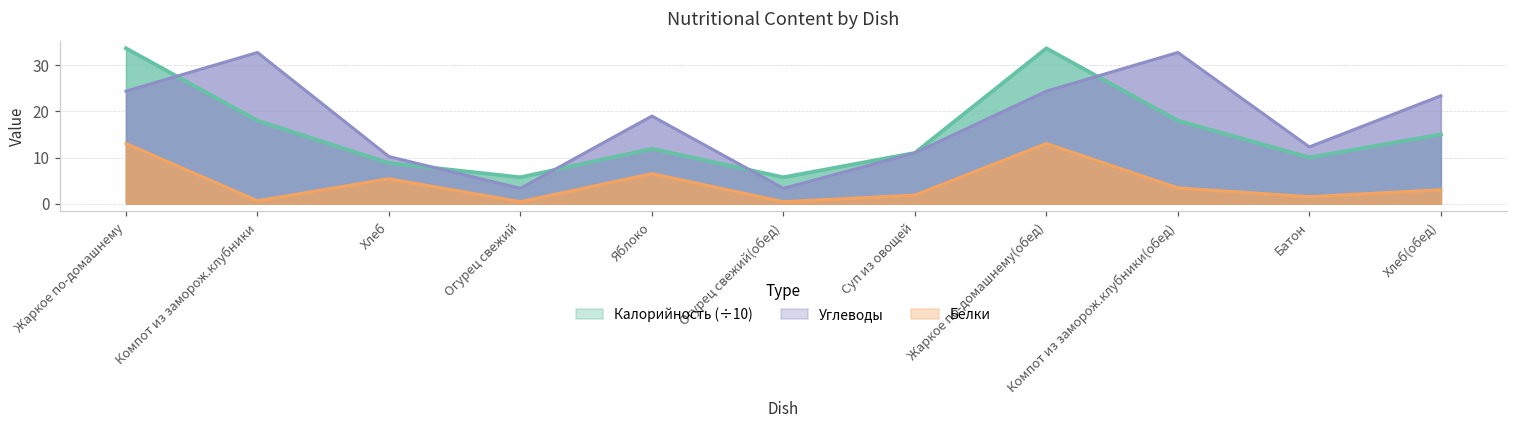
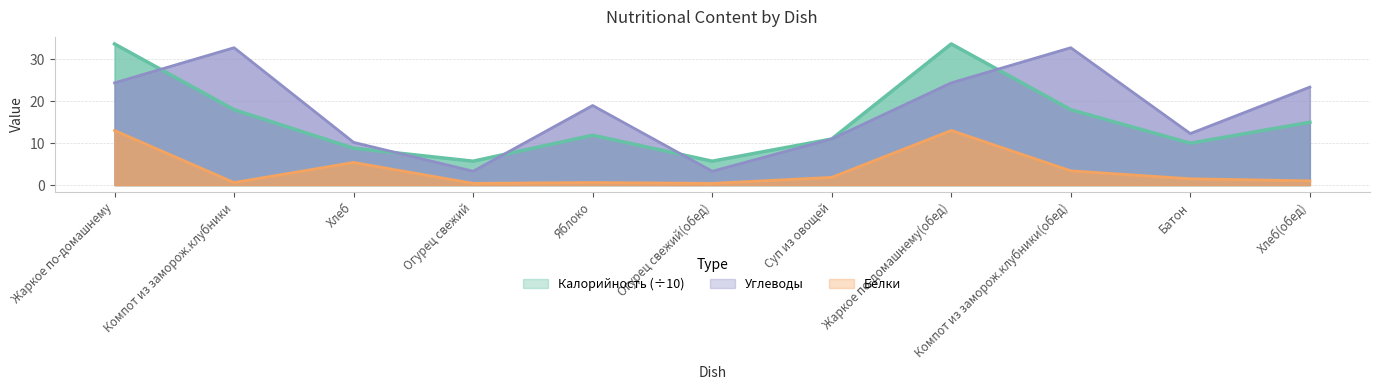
Белки, Яблоко: 7 -> 1
Белки, Хлеб(обед): 3 -> 1
